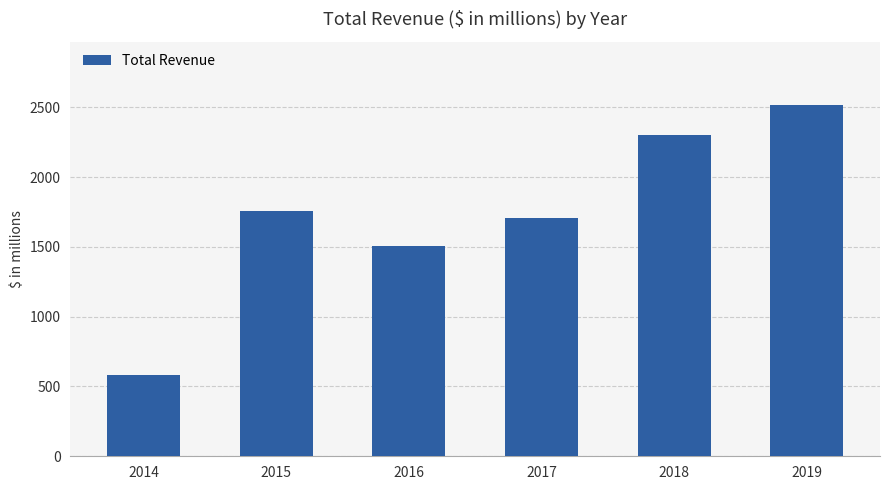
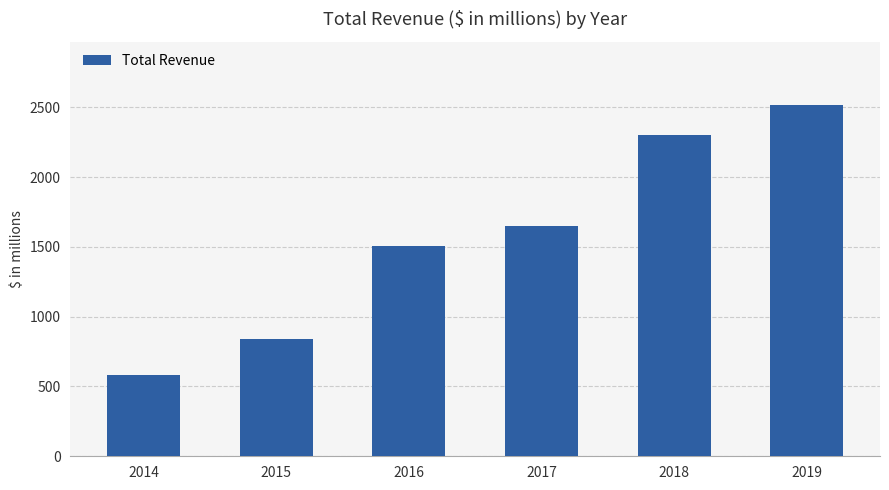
2015: 1760 -> 840
2017: 1710 -> 1650
